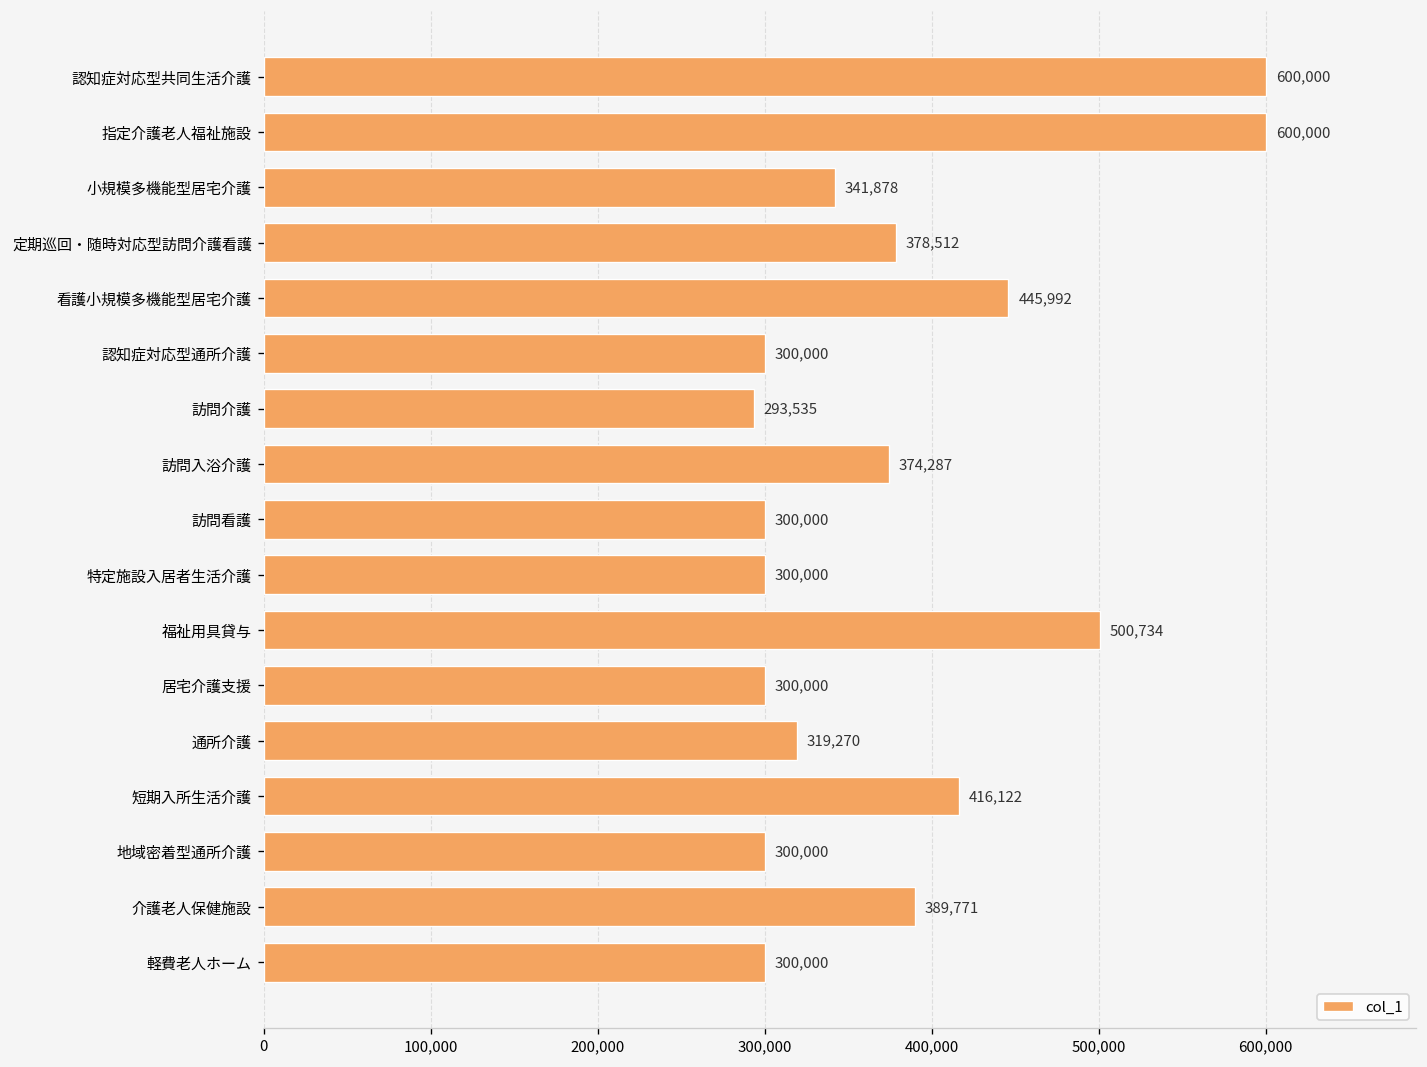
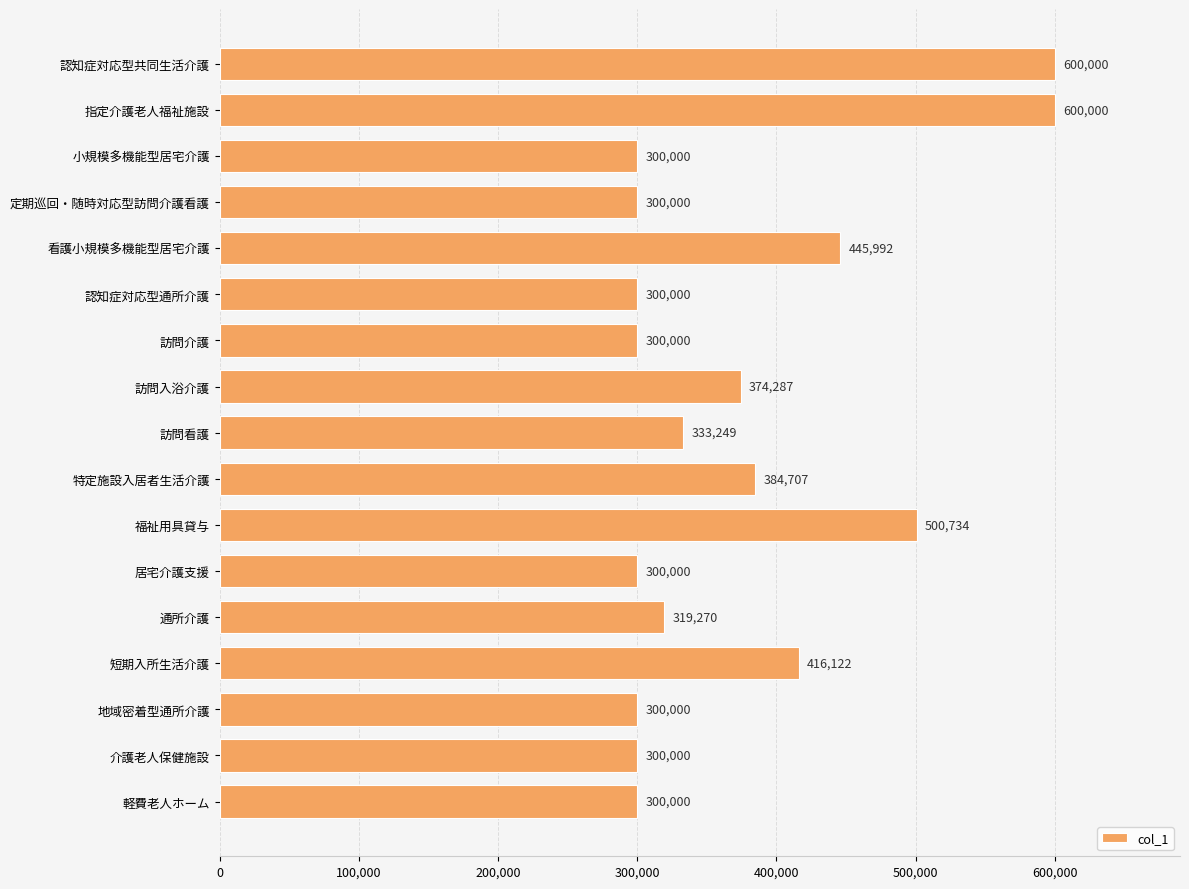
小規模多機能型居宅介護: 341,878 -> 300,000
定期巡回・随時対応型訪問介護看護: 378,512 -> 300,000
訪問介護: 293,535 -> 300,000
訪問看護: 300,000 -> 333,249
特定施設入居者生活介護: 300,000 -> 384,707
介護老人保健施設: 389,771 -> 300,000
